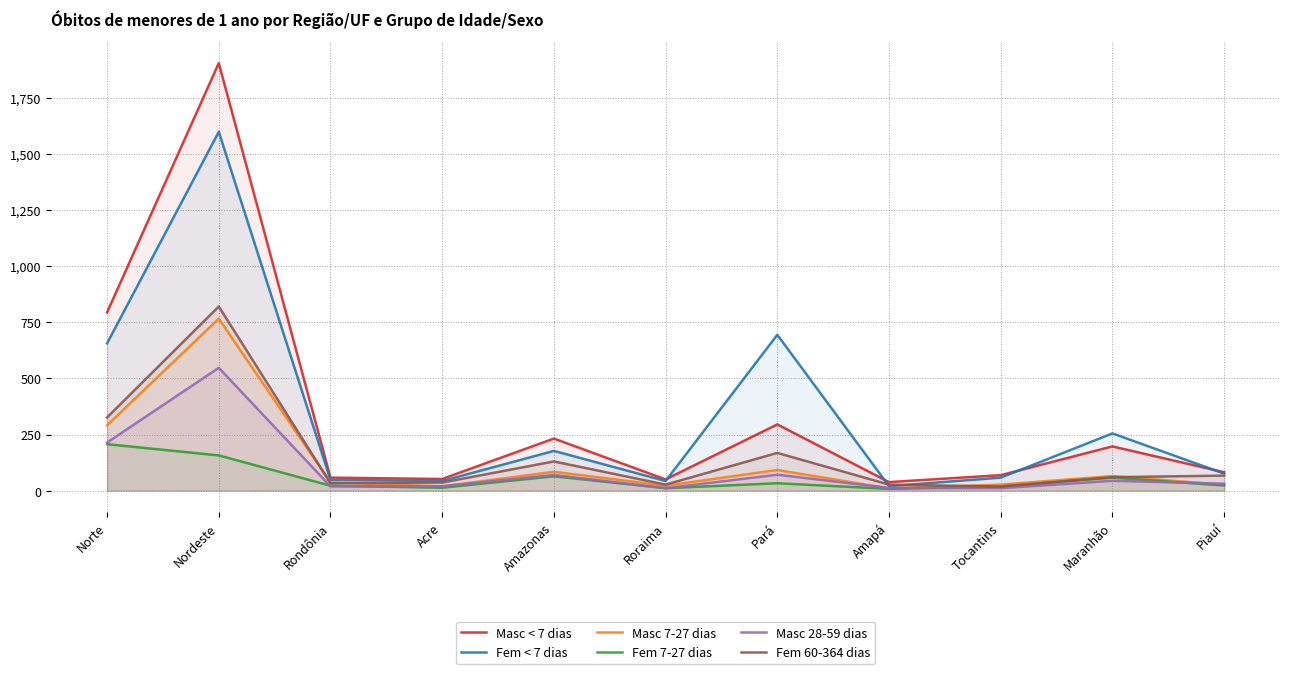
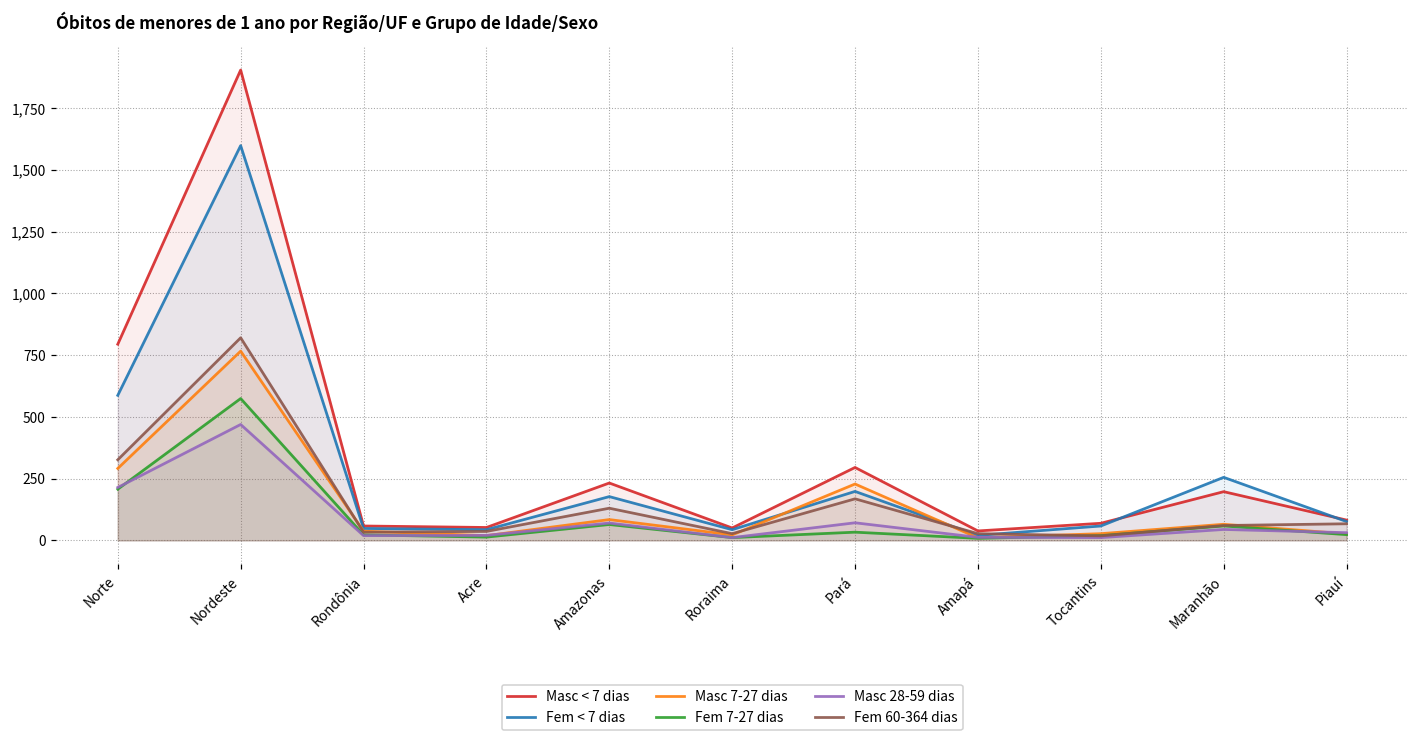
Fem < 7 dias, Norte: 660 -> 590
Fem 7-27 dias, Nordeste: 160 -> 570
Masc 28-59 dias, Nordeste: 550 -> 470
Fem < 7 dias, Pará: 690 -> 200
Masc 7-27 dias, Pará: 90 -> 230
